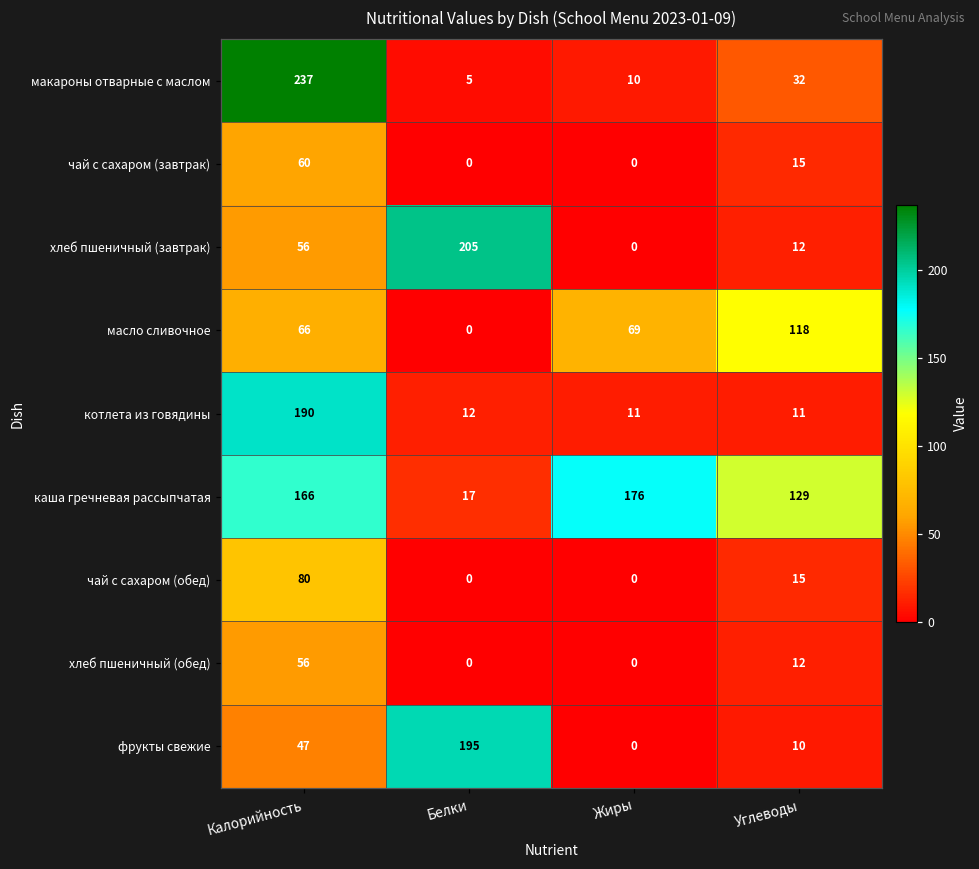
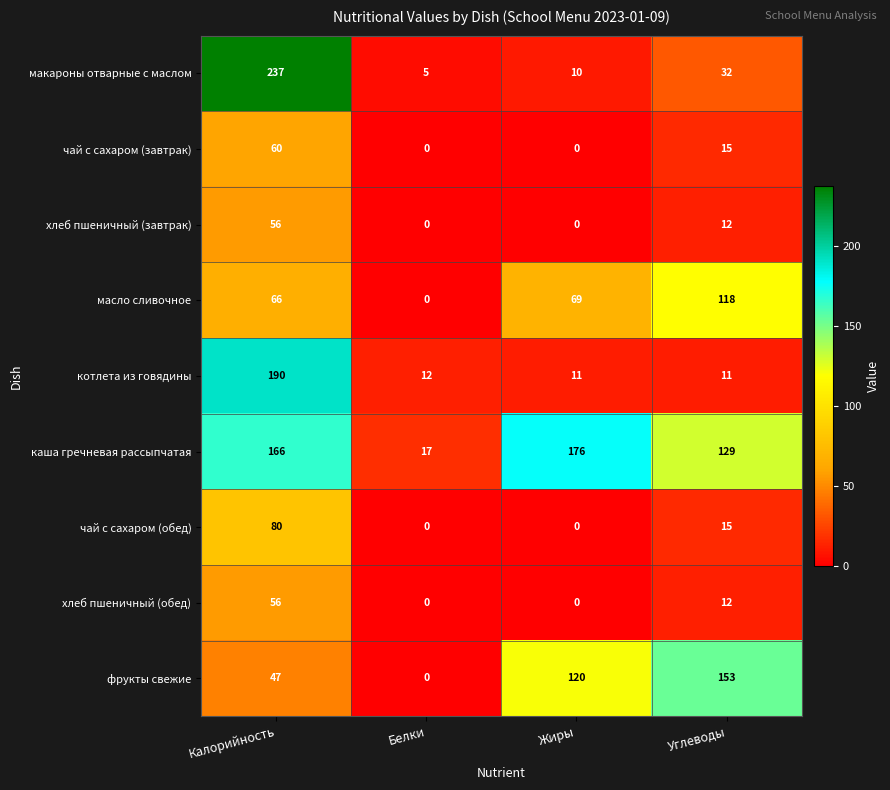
хлеб пшеничный (завтрак), Белки: 205 -> 0
фрукты свежие, Белки: 195 -> 0
фрукты свежие, Жиры: 0 -> 120
фрукты свежие, Углеводы: 10 -> 153
